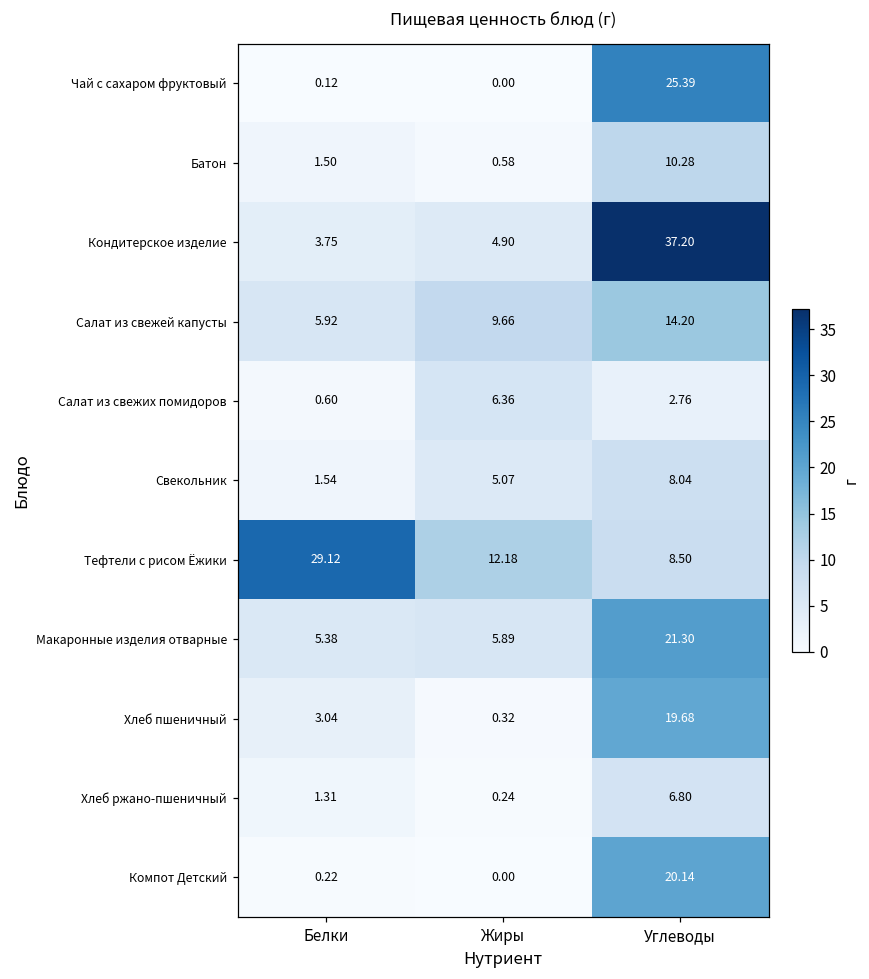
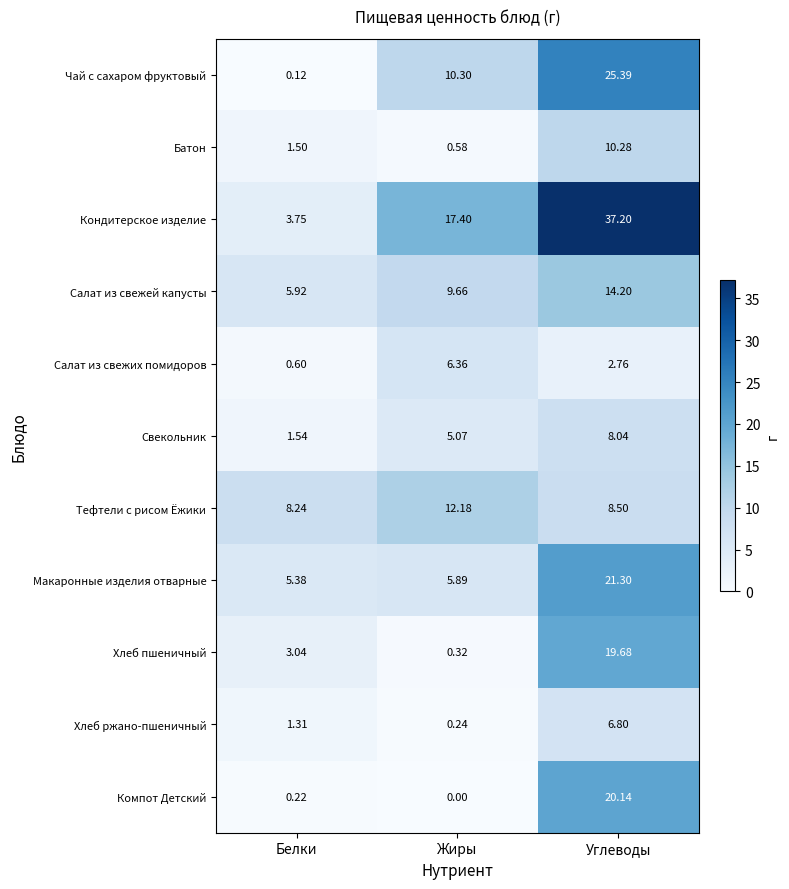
Чай с сахаром фруктовый, Жиры: 0.00 -> 10.30
Кондитерское изделие, Жиры: 4.90 -> 17.40
Тефтели с рисом Ёжики, Белки: 29.12 -> 8.24
